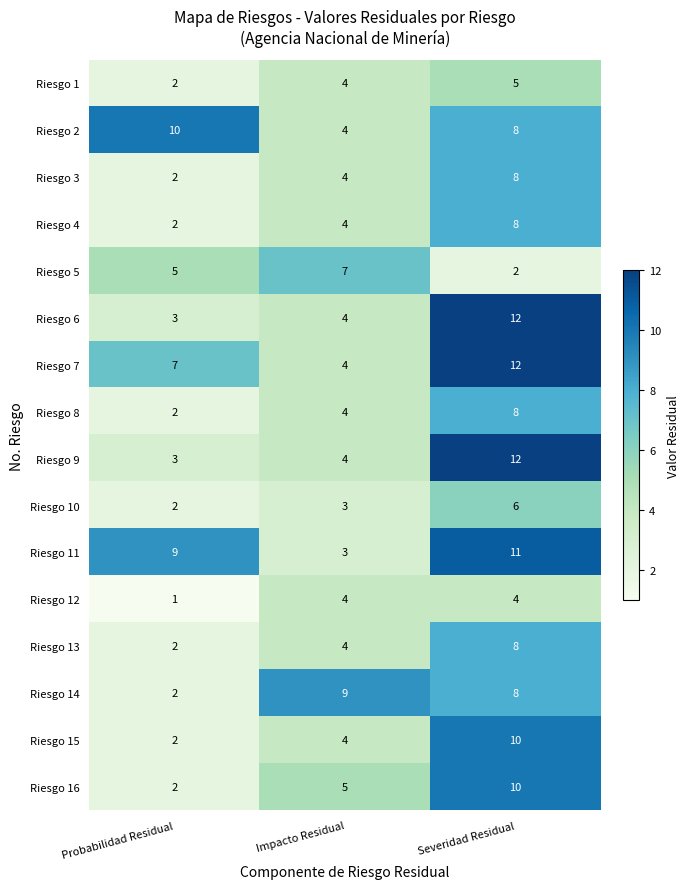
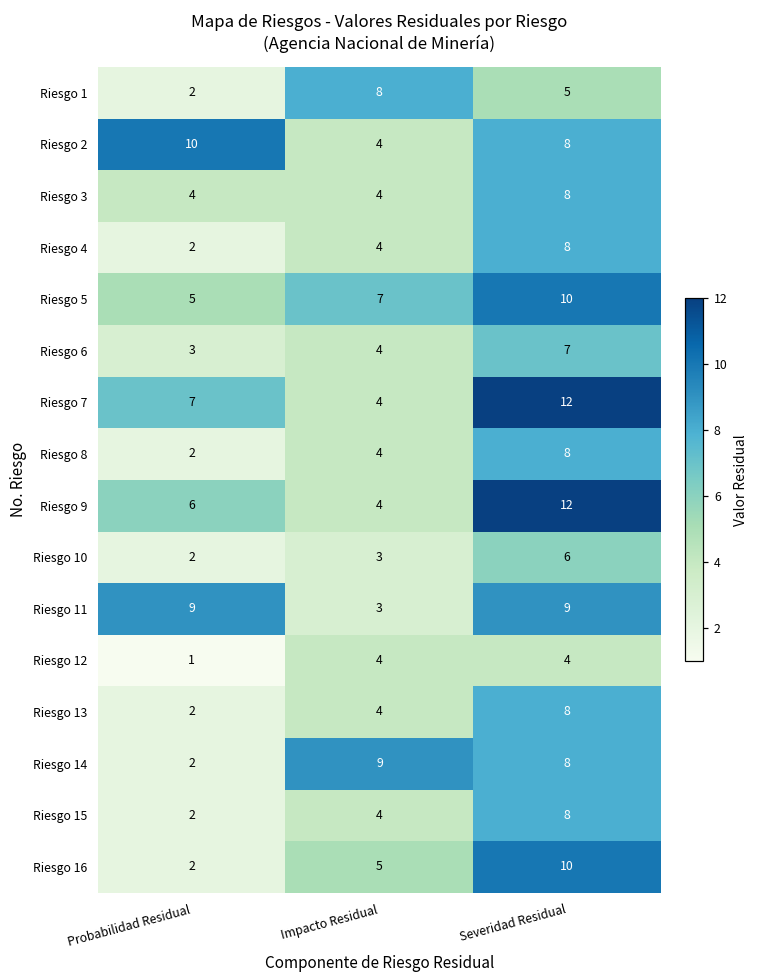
Riesgo 1, Impacto Residual: 4 -> 8
Riesgo 3, Probabilidad Residual: 2 -> 4
Riesgo 5, Severidad Residual: 2 -> 10
Riesgo 6, Severidad Residual: 12 -> 7
Riesgo 9, Probabilidad Residual: 3 -> 6
Riesgo 11, Severidad Residual: 11 -> 9
Riesgo 15, Severidad Residual: 10 -> 8
